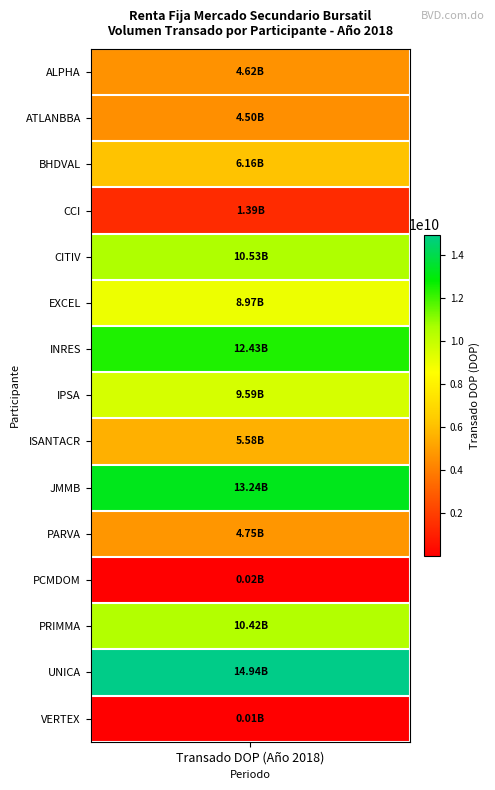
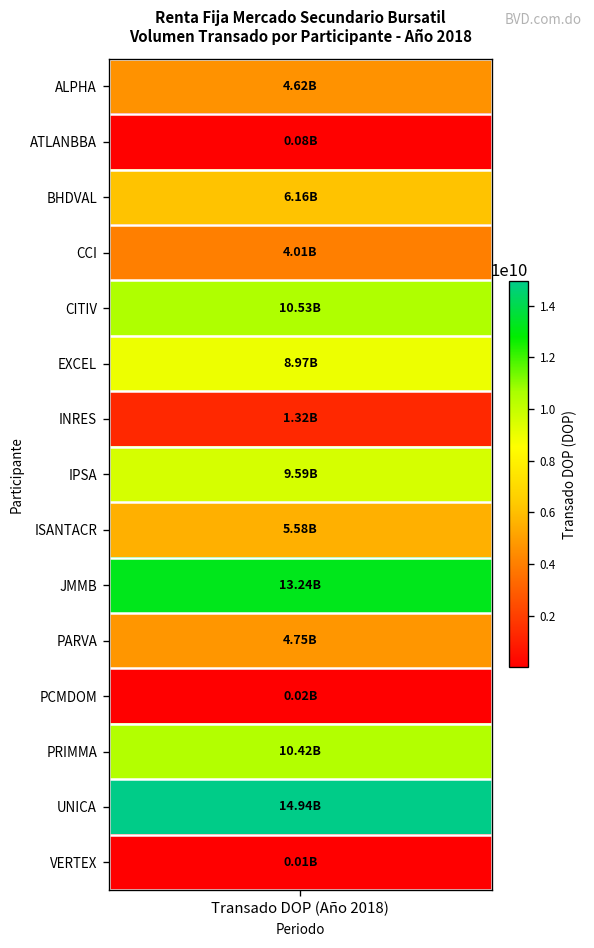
ATLANBBA, Transado DOP (Año 2018): 4.50B -> 0.08B
CCI, Transado DOP (Año 2018): 1.39B -> 4.01B
INRES, Transado DOP (Año 2018): 12.43B -> 1.32B
